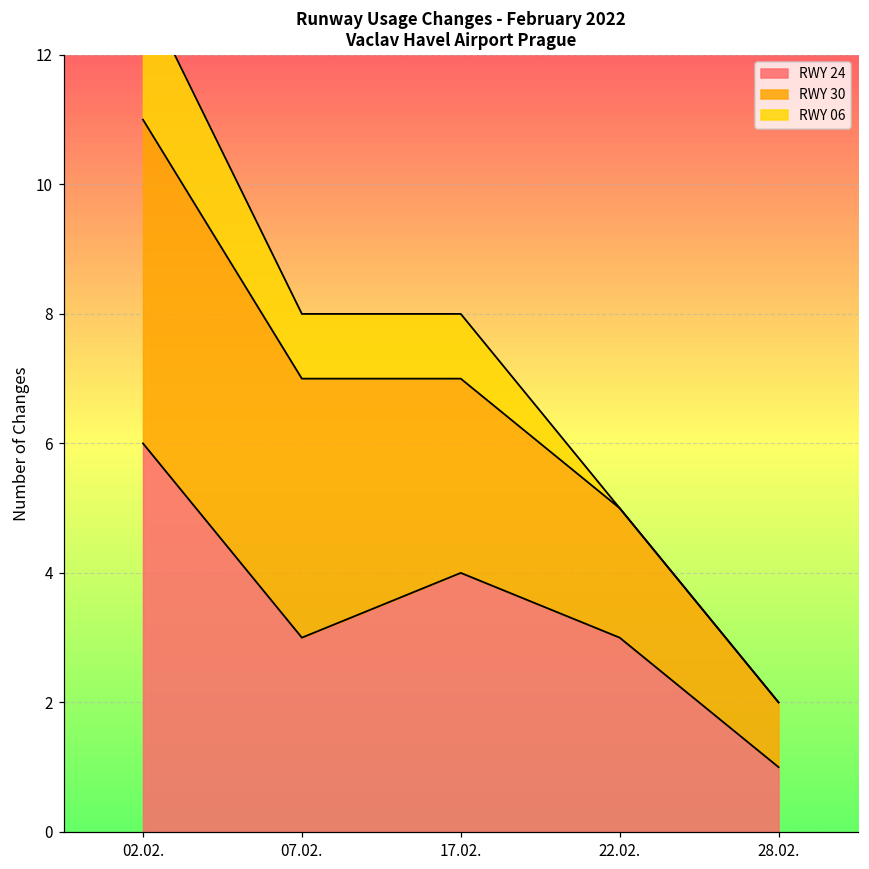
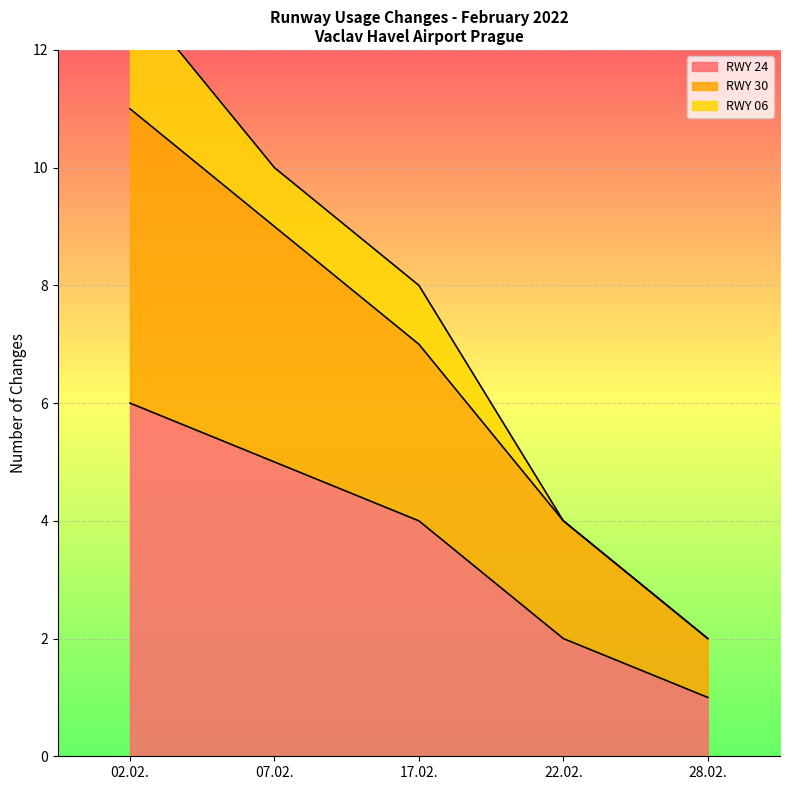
RWY 24, 07.02.: 3 -> 5
RWY 24, 22.02.: 3 -> 2
